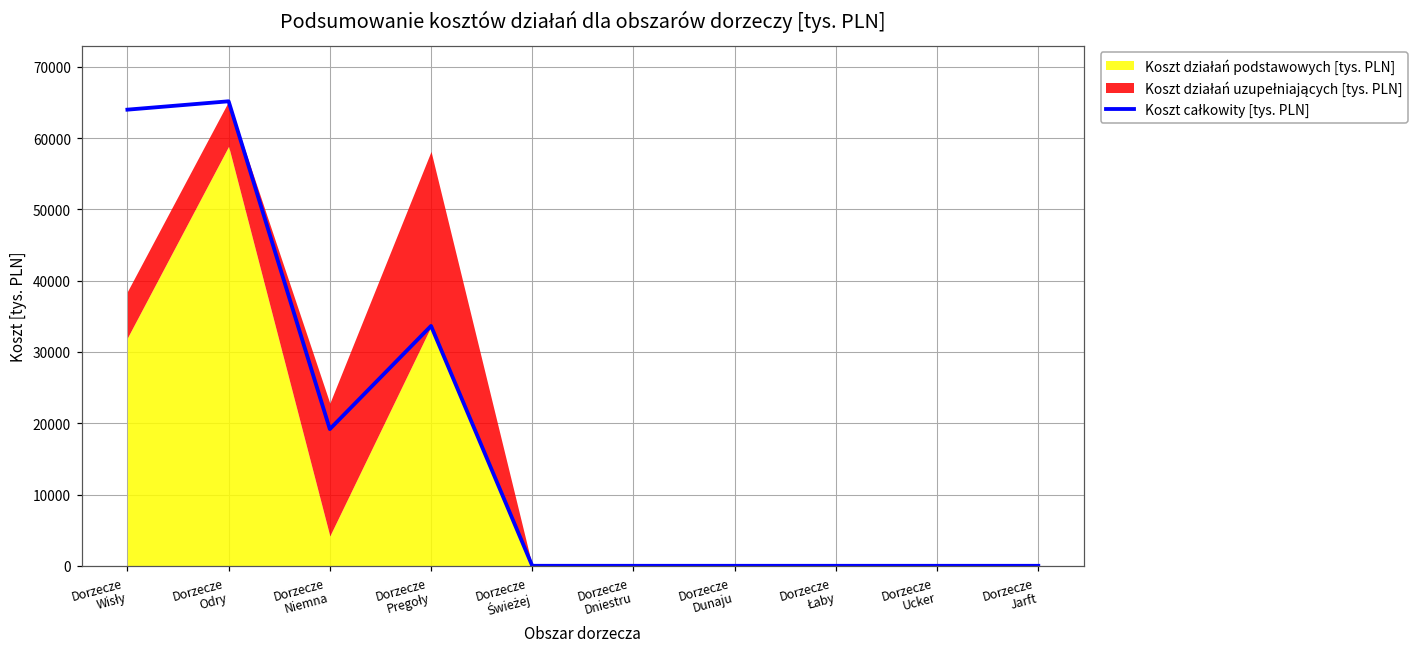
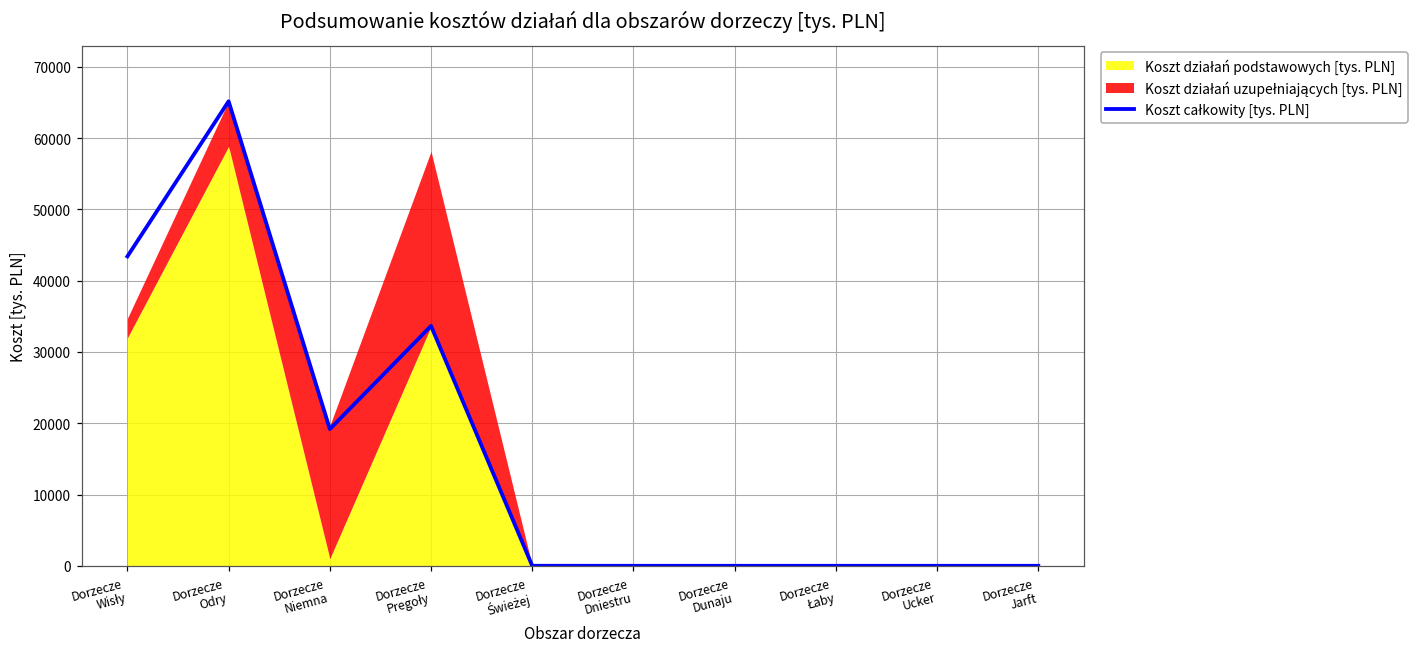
Koszt całkowity [tys. PLN], Dorzecze Wisły: 64000 -> 43000
Koszt działań uzupełniających [tys. PLN], Dorzecze Wisły: 6000 -> 3000
Koszt działań podstawowych [tys. PLN], Dorzecze Niemna: 4000 -> 1000
